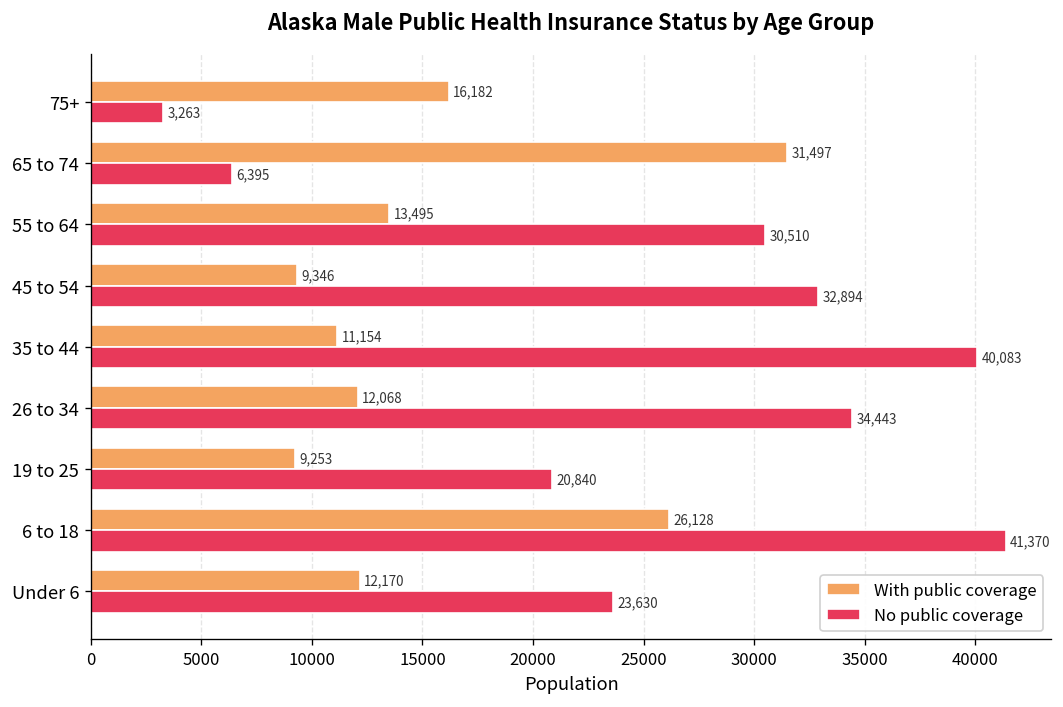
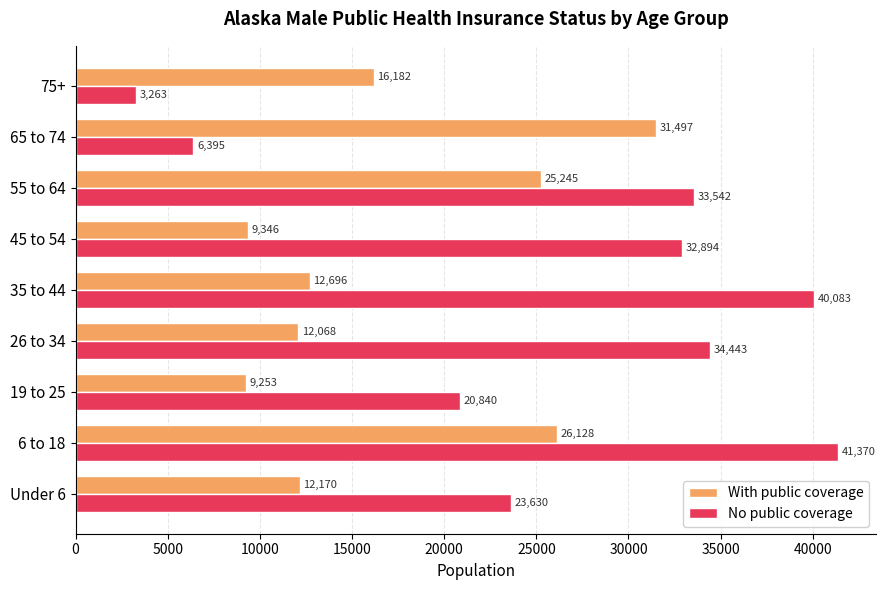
With public coverage, 55 to 64: 13,495 -> 25,245
No public coverage, 55 to 64: 30,510 -> 33,542
With public coverage, 35 to 44: 11,154 -> 12,696
